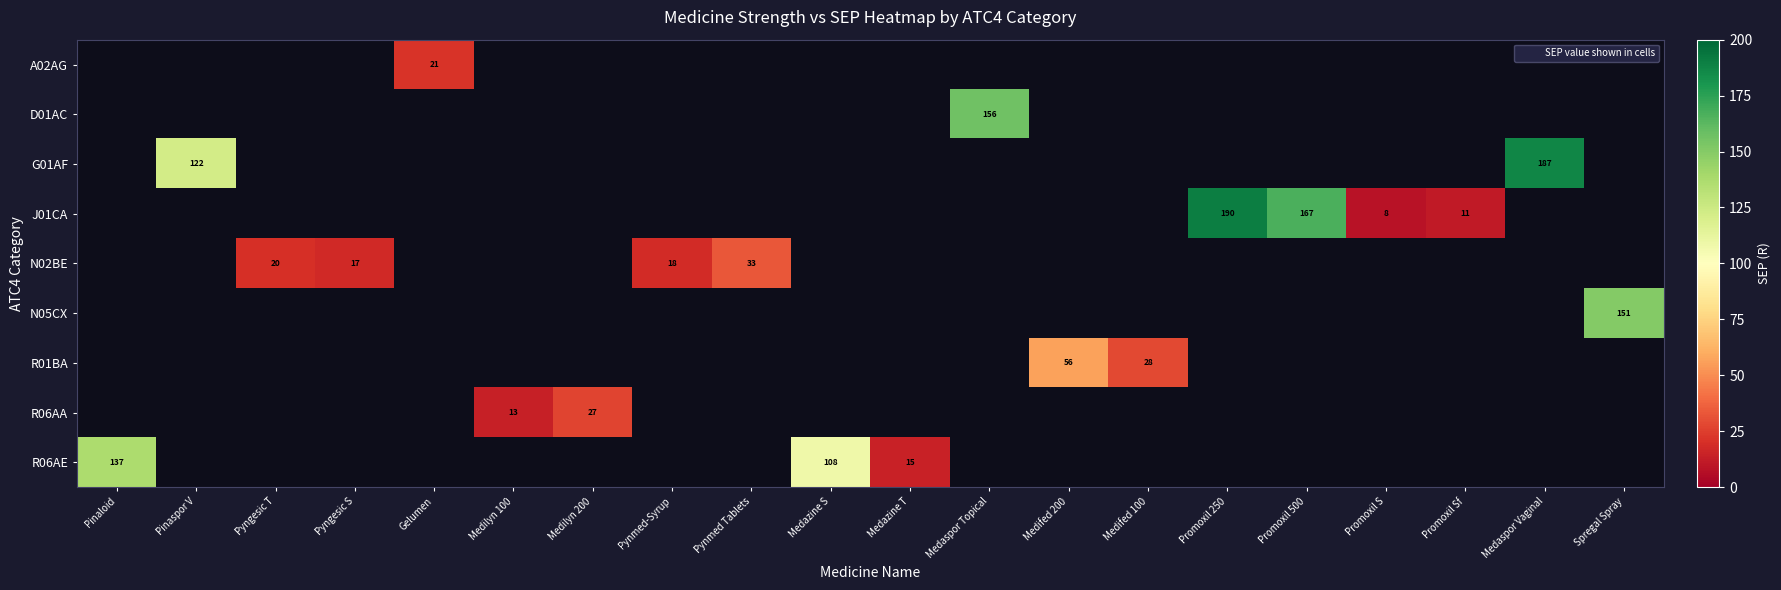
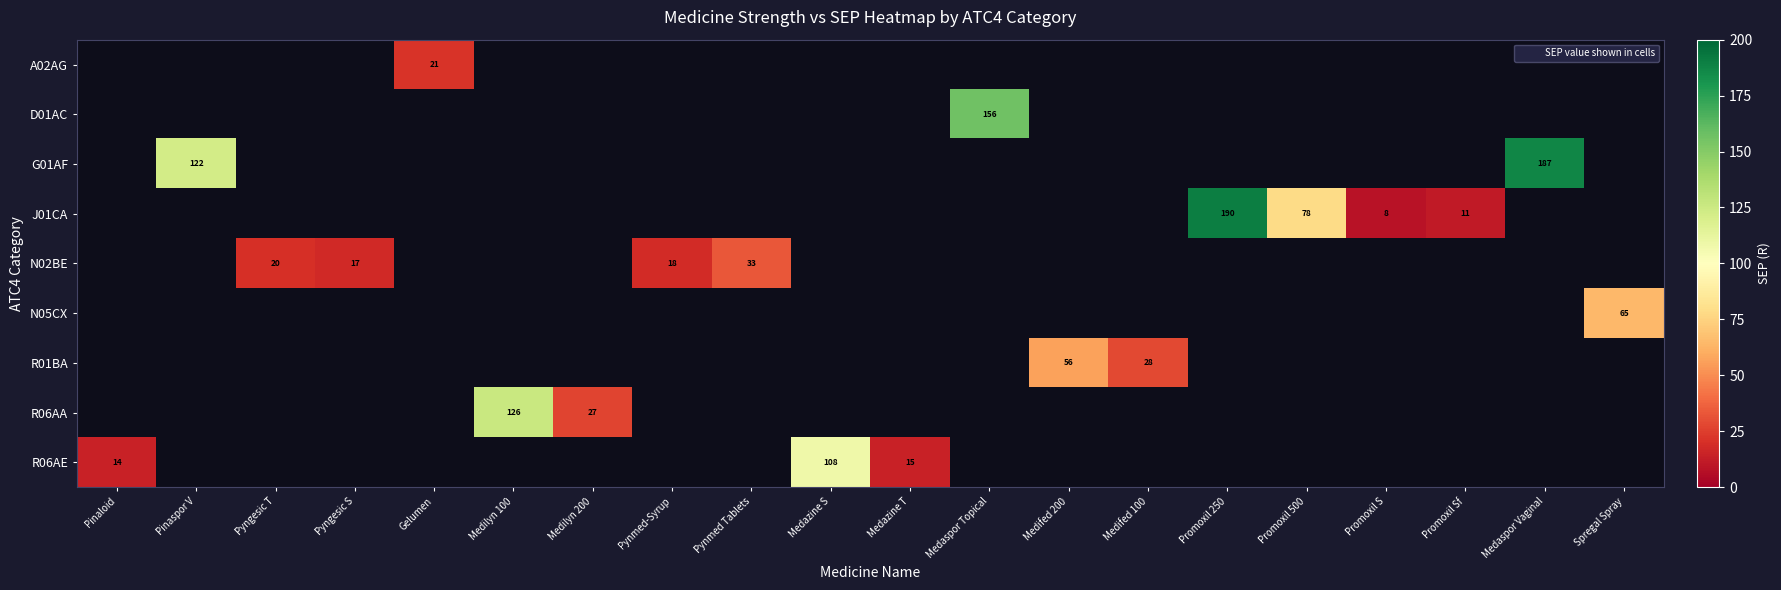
J01CA, Promoxil 500: 167 -> 78
N05CX, Spregal Spray: 151 -> 65
R06AA, Medilyn 100: 13 -> 126
R06AE, Pinaloid: 137 -> 14
